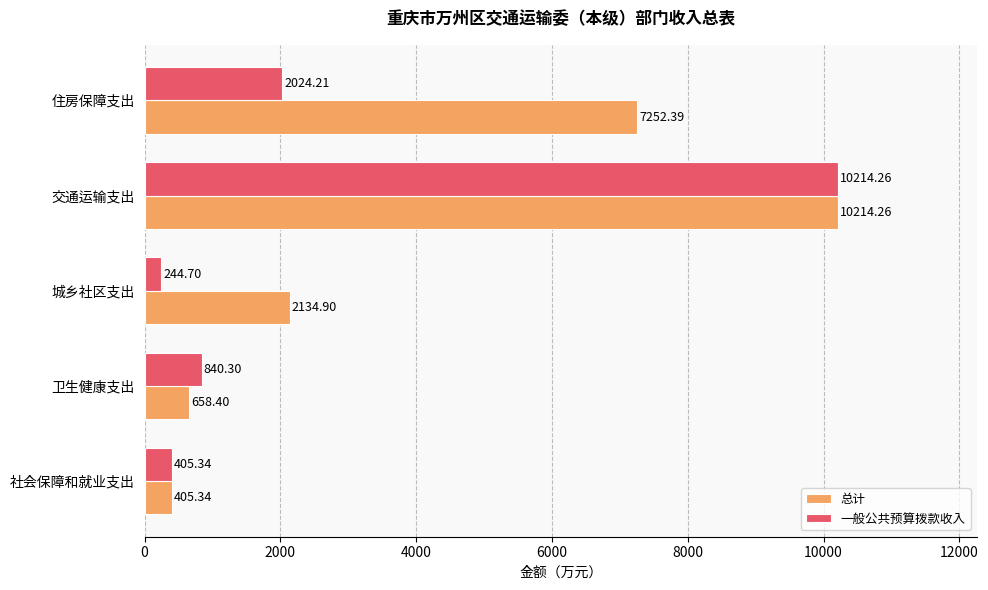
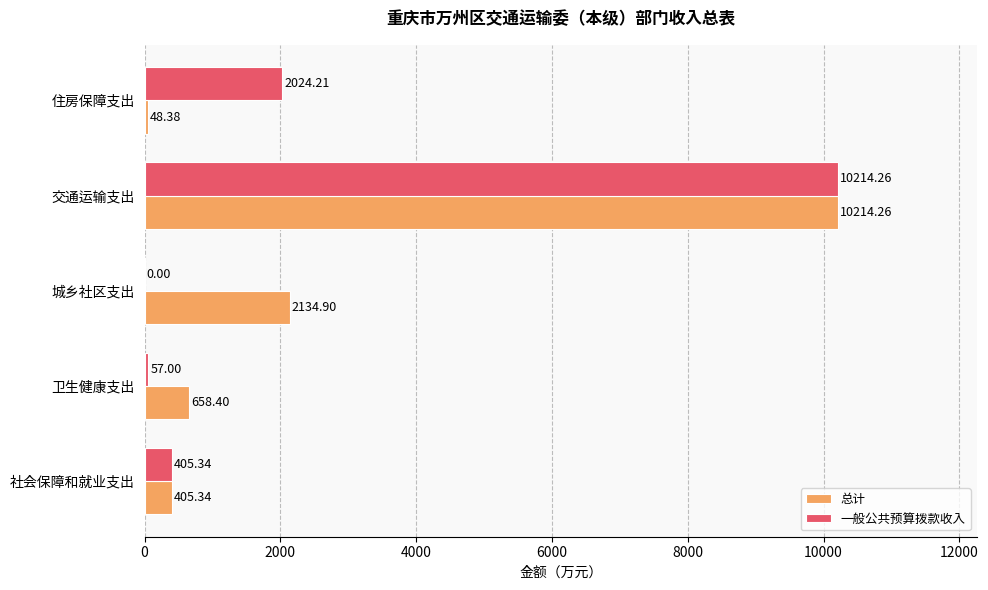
总计, 住房保障支出: 7252.39 -> 48.38
一般公共预算拨款收入, 城乡社区支出: 244.70 -> 0.00
一般公共预算拨款收入, 卫生健康支出: 840.30 -> 57.00
